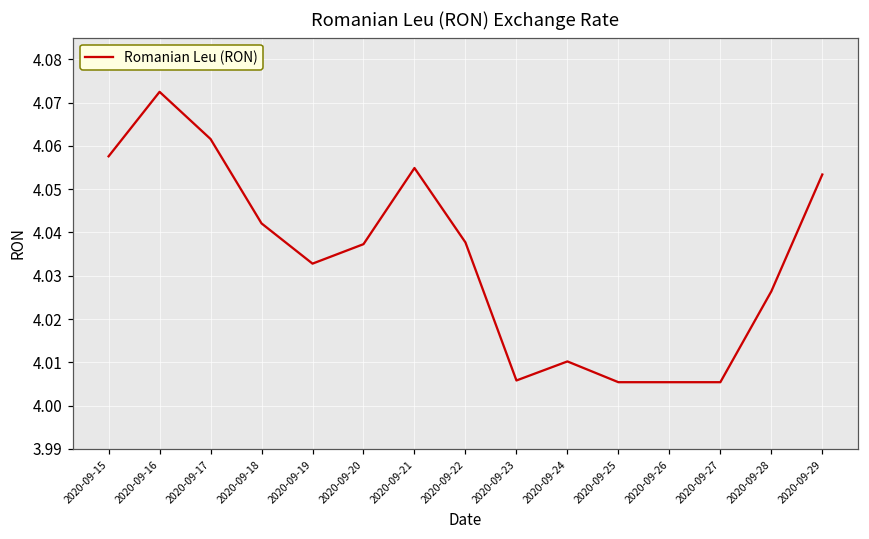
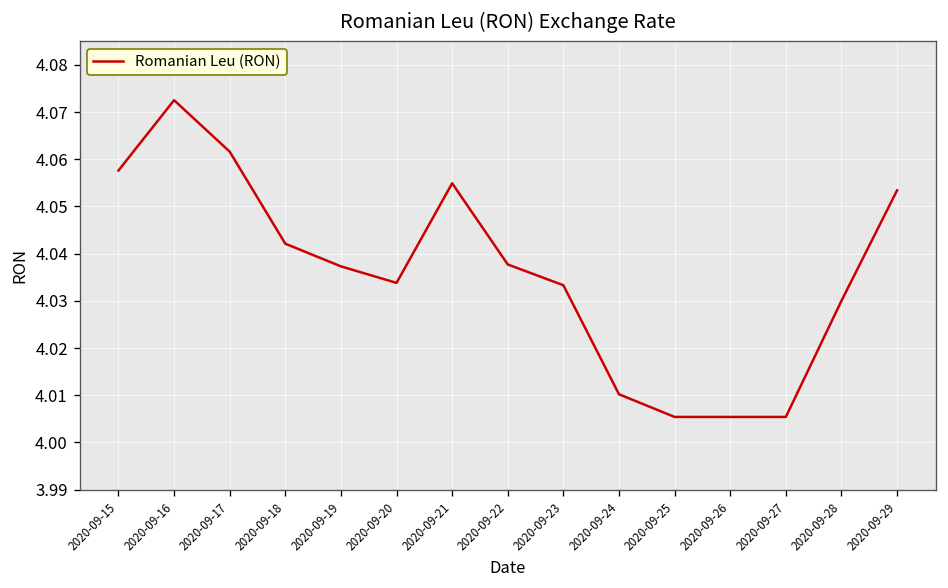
2020-09-19: 4.033 -> 4.037
2020-09-20: 4.037 -> 4.034
2020-09-23: 4.006 -> 4.033
2020-09-28: 4.026 -> 4.030
